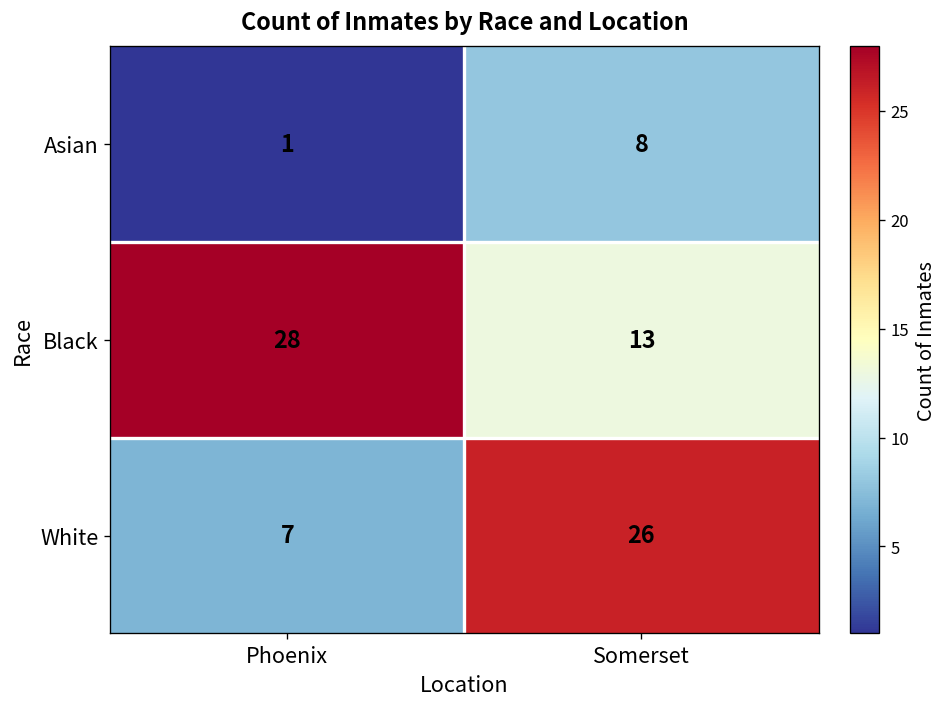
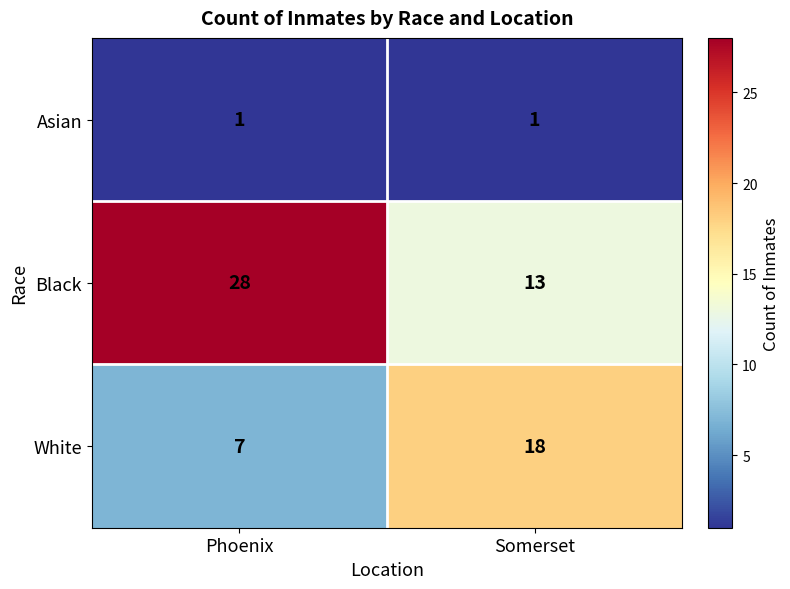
Asian, Somerset: 8 -> 1
White, Somerset: 26 -> 18
